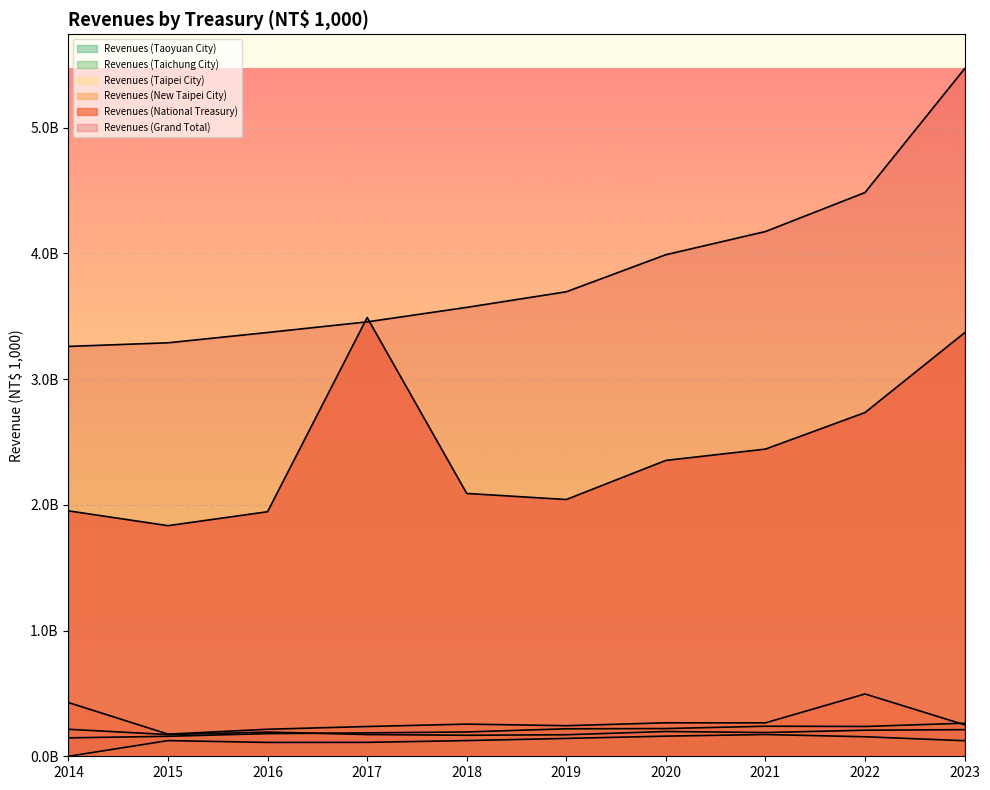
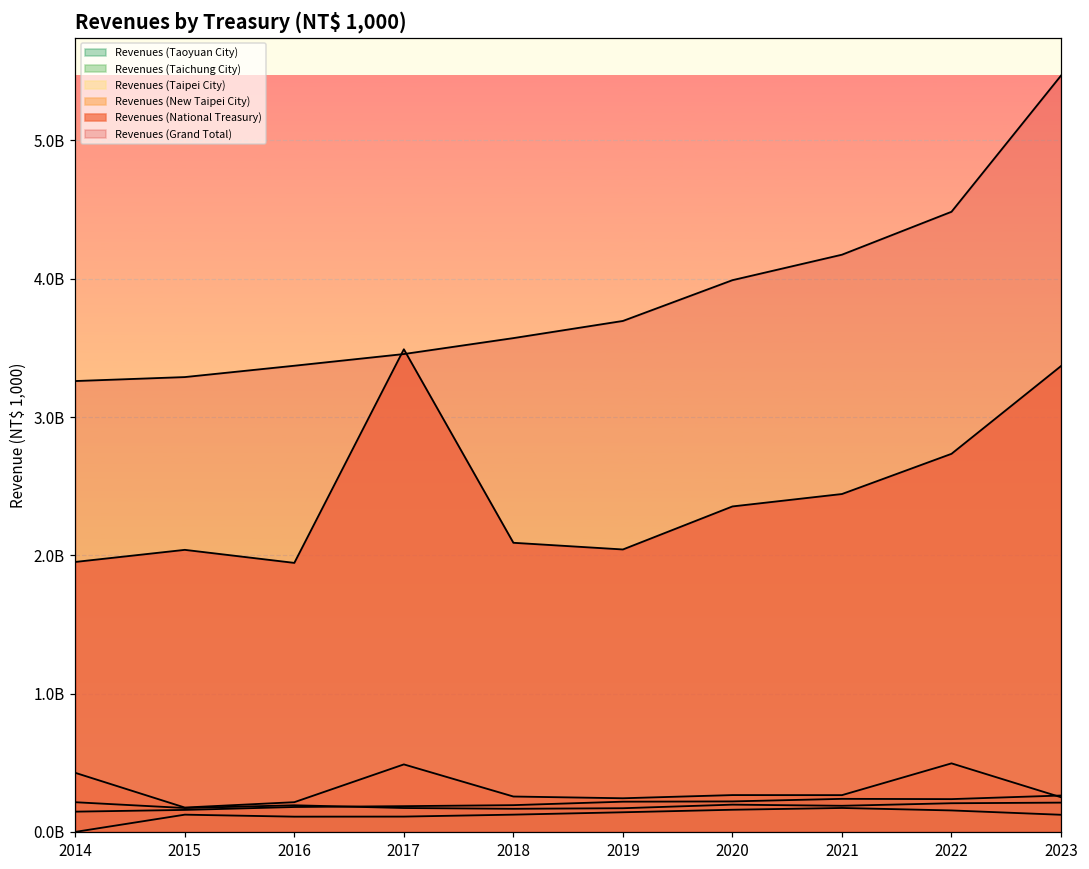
Revenues (National Treasury), 2015: 1830000000 -> 2040000000
Revenues (New Taipei City), 2017: 240000000 -> 490000000
